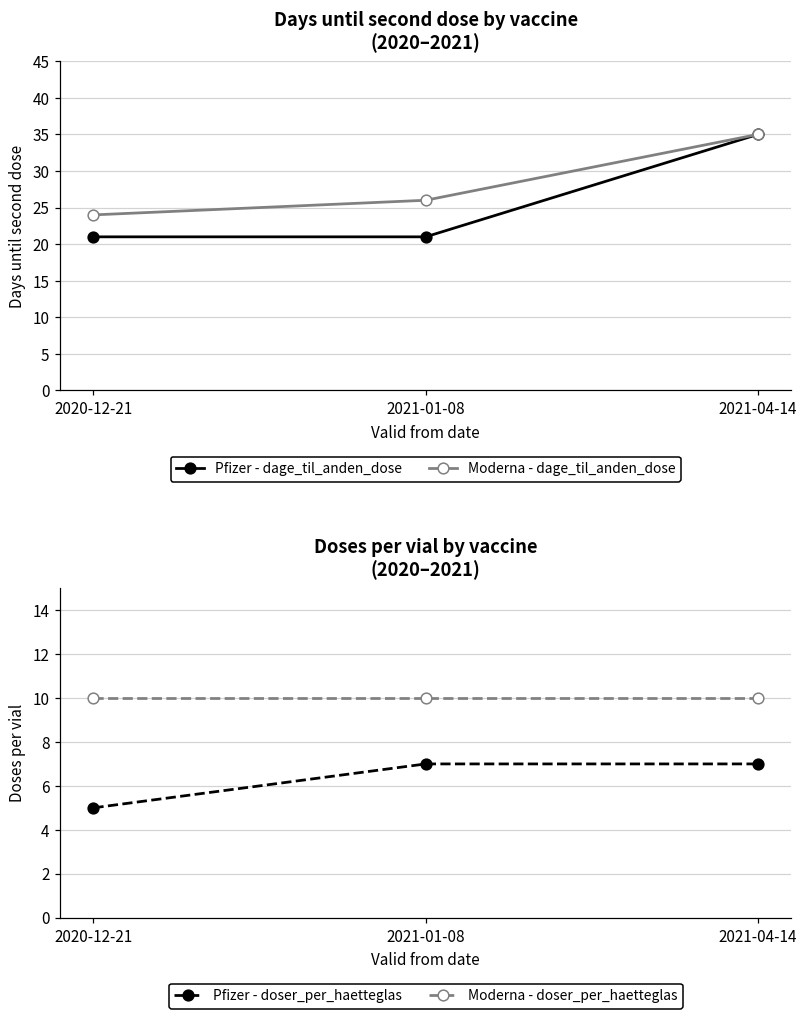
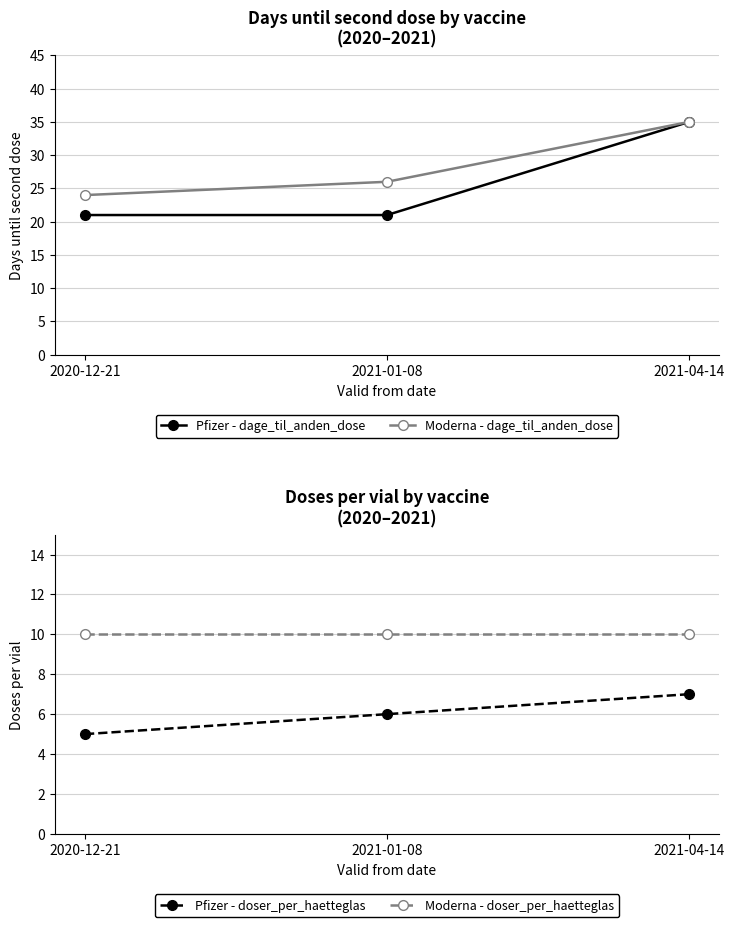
Doses per vial by vaccine (2020–2021), Pfizer - doser_per_haetteglas, 2021-01-08: 7 -> 6
